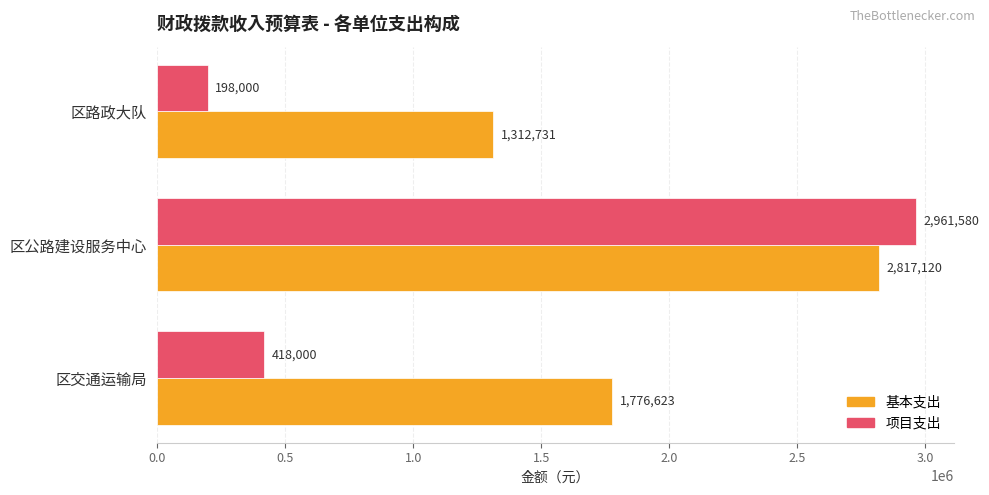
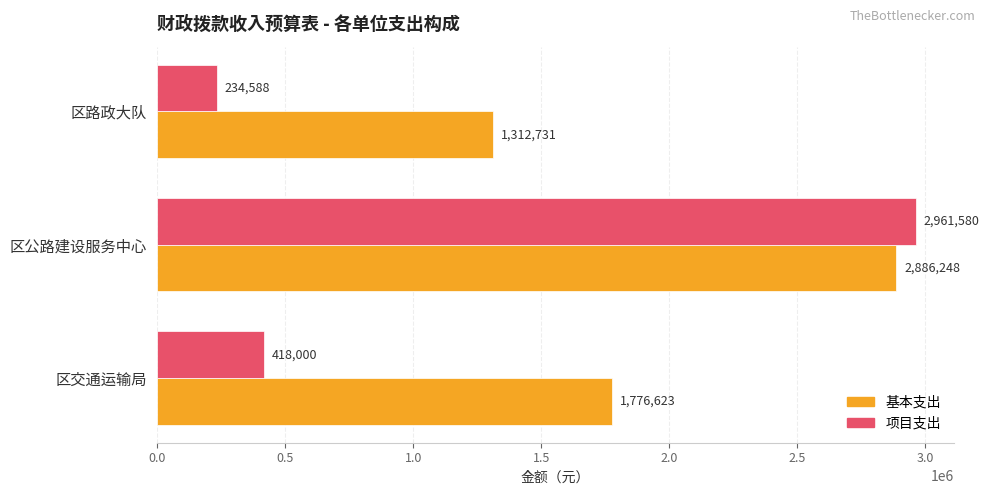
项目支出, 区路政大队: 198,000 -> 234,588
基本支出, 区公路建设服务中心: 2,817,120 -> 2,886,248
